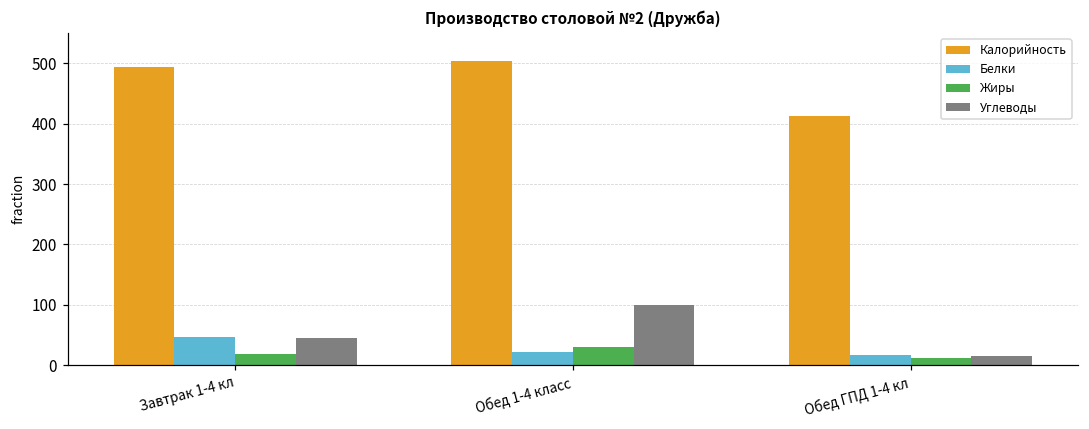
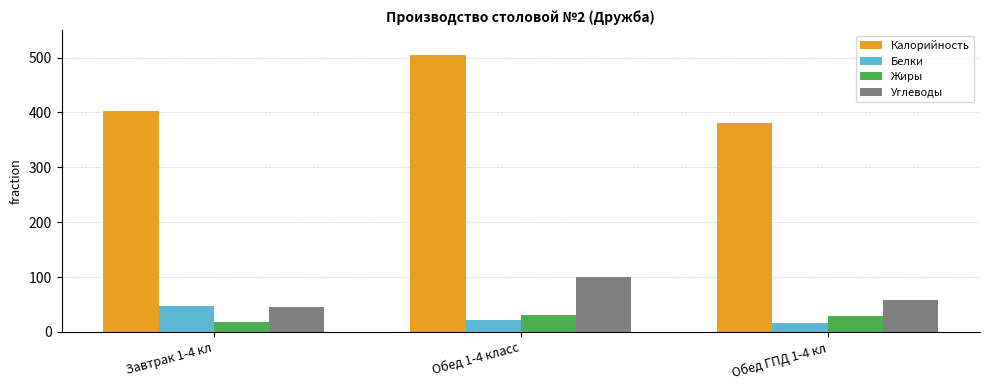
Калорийность, Завтрак 1-4 кл: 490 -> 400
Калорийность, Обед ГПД 1-4 кл: 410 -> 380
Жиры, Обед ГПД 1-4 кл: 10 -> 30
Углеводы, Обед ГПД 1-4 кл: 20 -> 60
